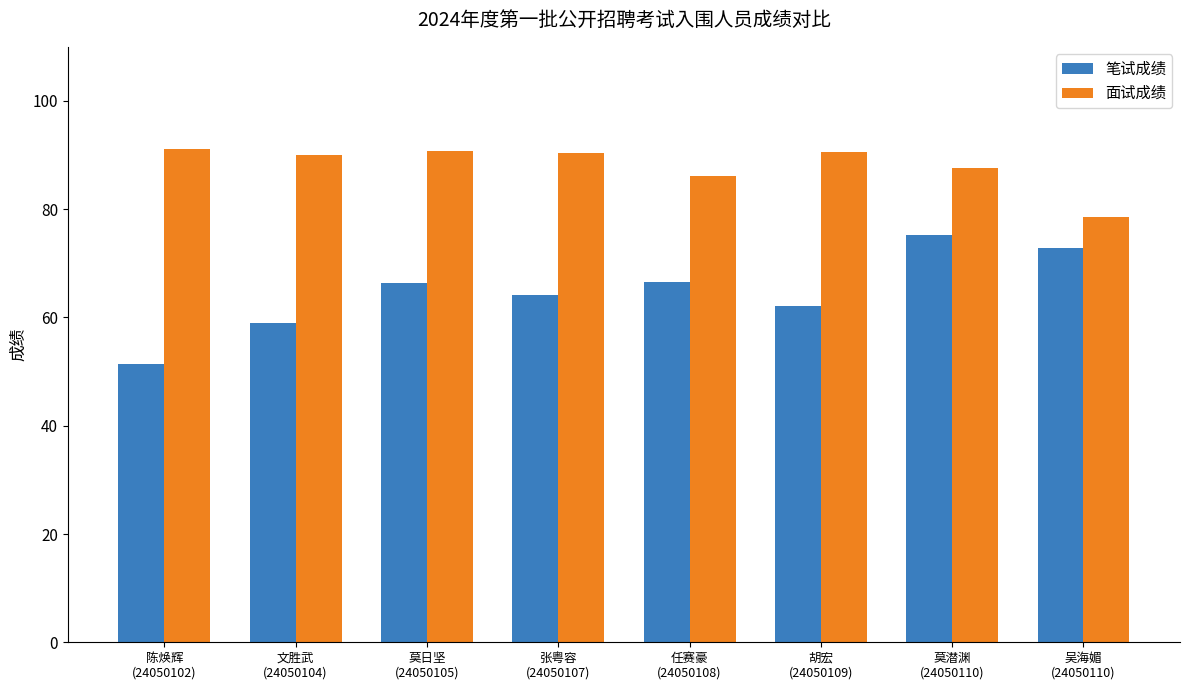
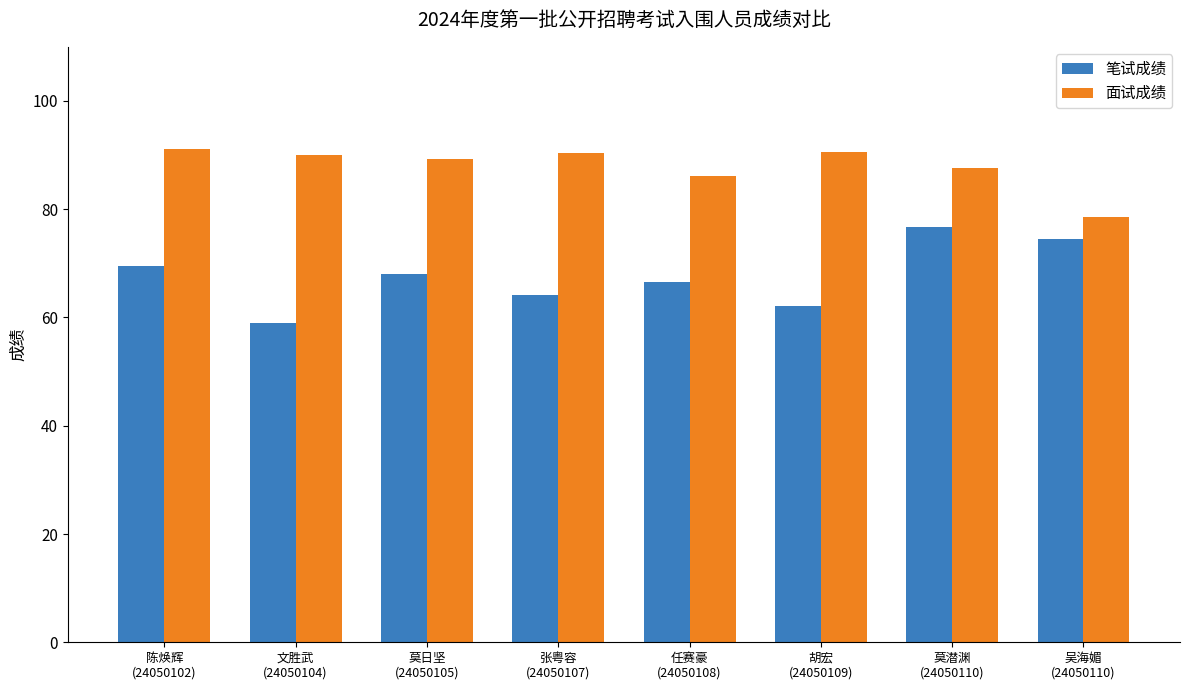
笔试成绩, 陈焕辉 (24050102): 51 -> 70
笔试成绩, 莫日坚 (24050105): 66 -> 68
面试成绩, 莫日坚 (24050105): 91 -> 89
笔试成绩, 莫潜渊 (24050110): 75 -> 77
笔试成绩, 吴海媚 (24050110): 73 -> 75
